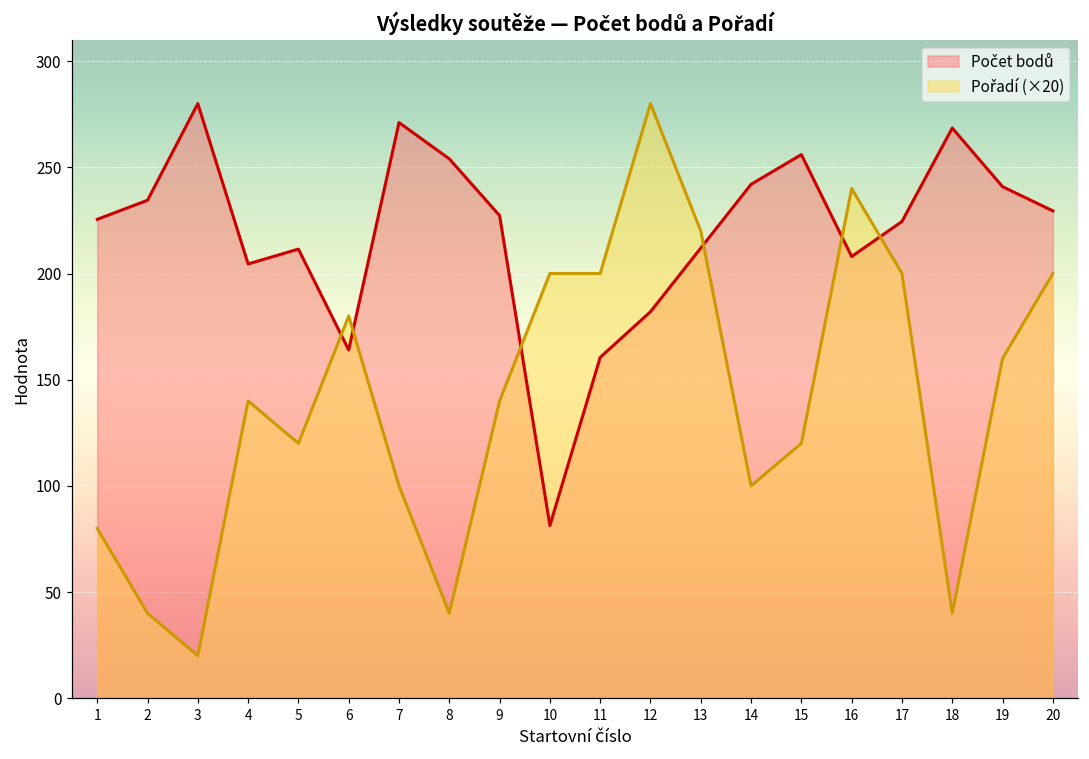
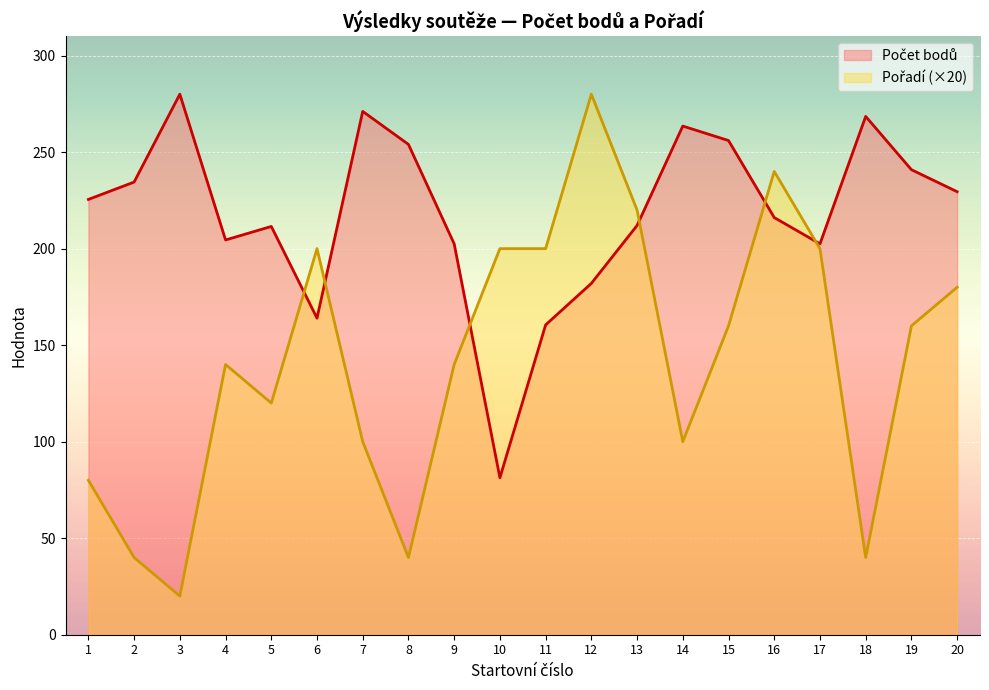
Pořadí (×20), 6: 180 -> 200
Počet bodů, 9: 227 -> 203
Počet bodů, 14: 242 -> 264
Pořadí (×20), 15: 120 -> 160
Počet bodů, 16: 208 -> 216
Počet bodů, 17: 225 -> 203
Pořadí (×20), 20: 200 -> 180
